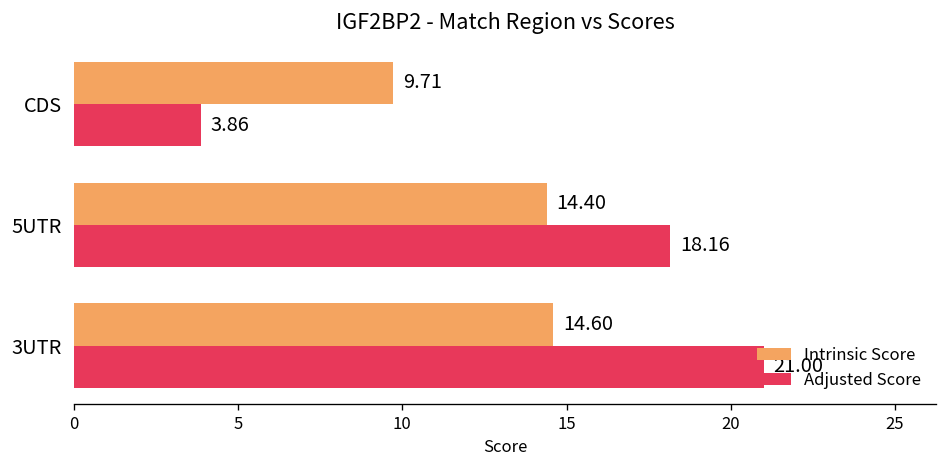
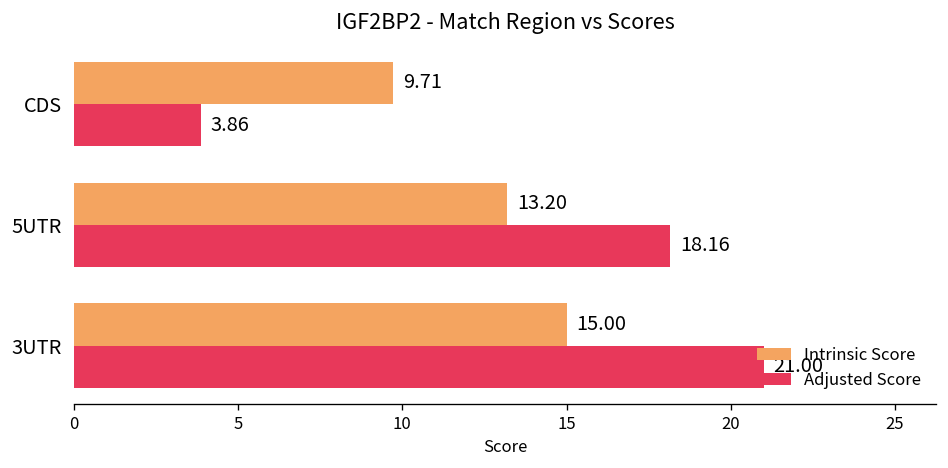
Intrinsic Score, 5UTR: 14.40 -> 13.20
Intrinsic Score, 3UTR: 14.60 -> 15.00
